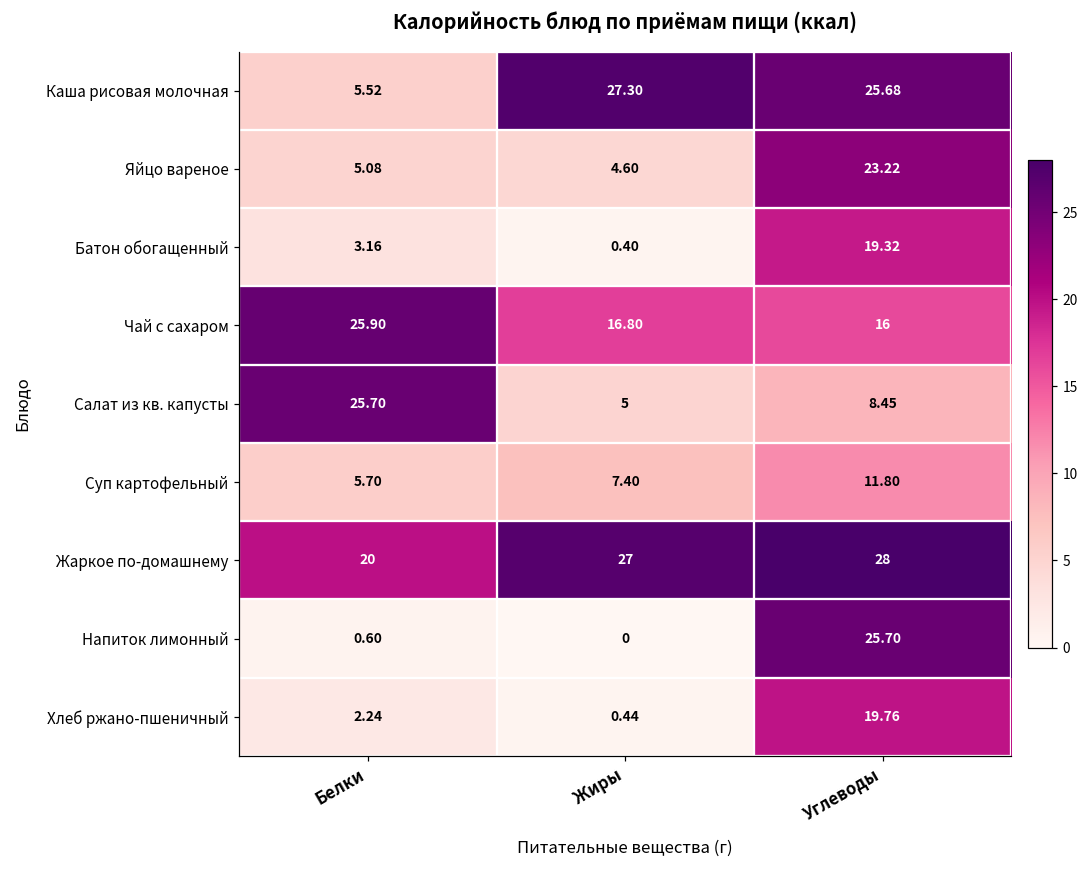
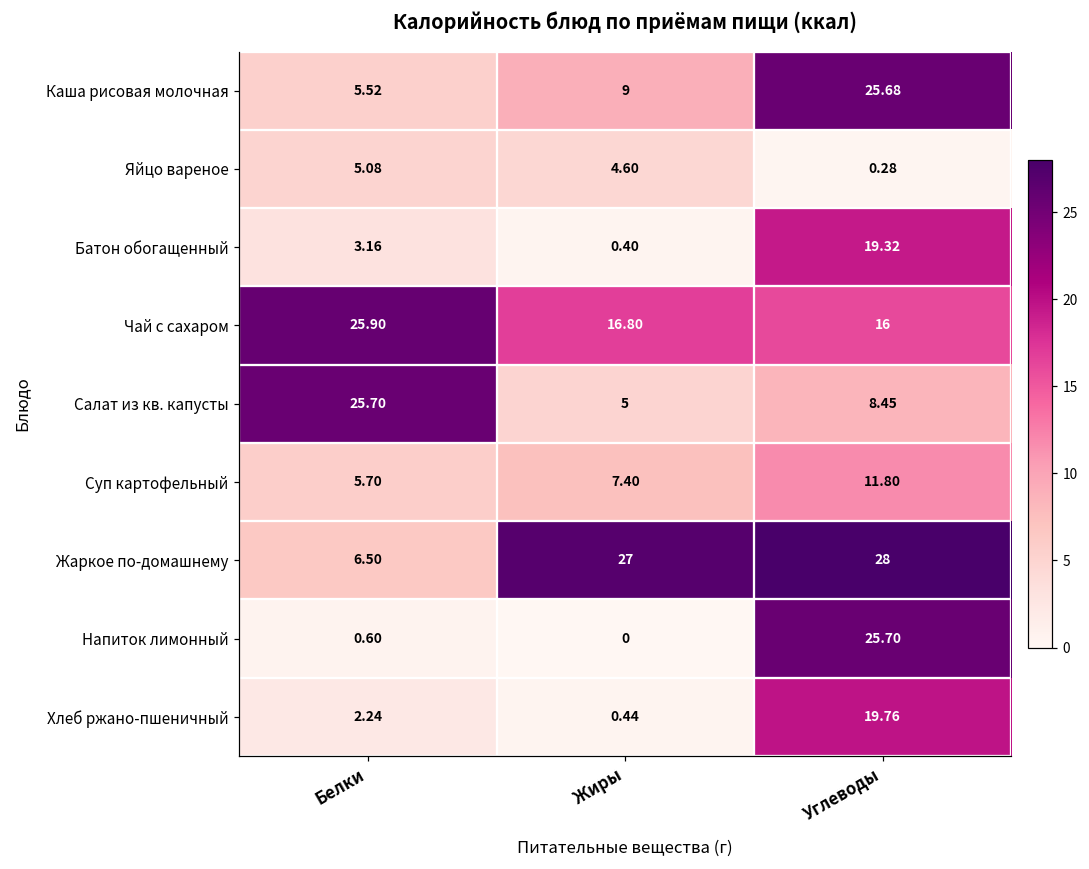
Каша рисовая молочная, Жиры: 27.30 -> 9
Яйцо вареное, Углеводы: 23.22 -> 0.28
Жаркое по-домашнему, Белки: 20 -> 6.50
